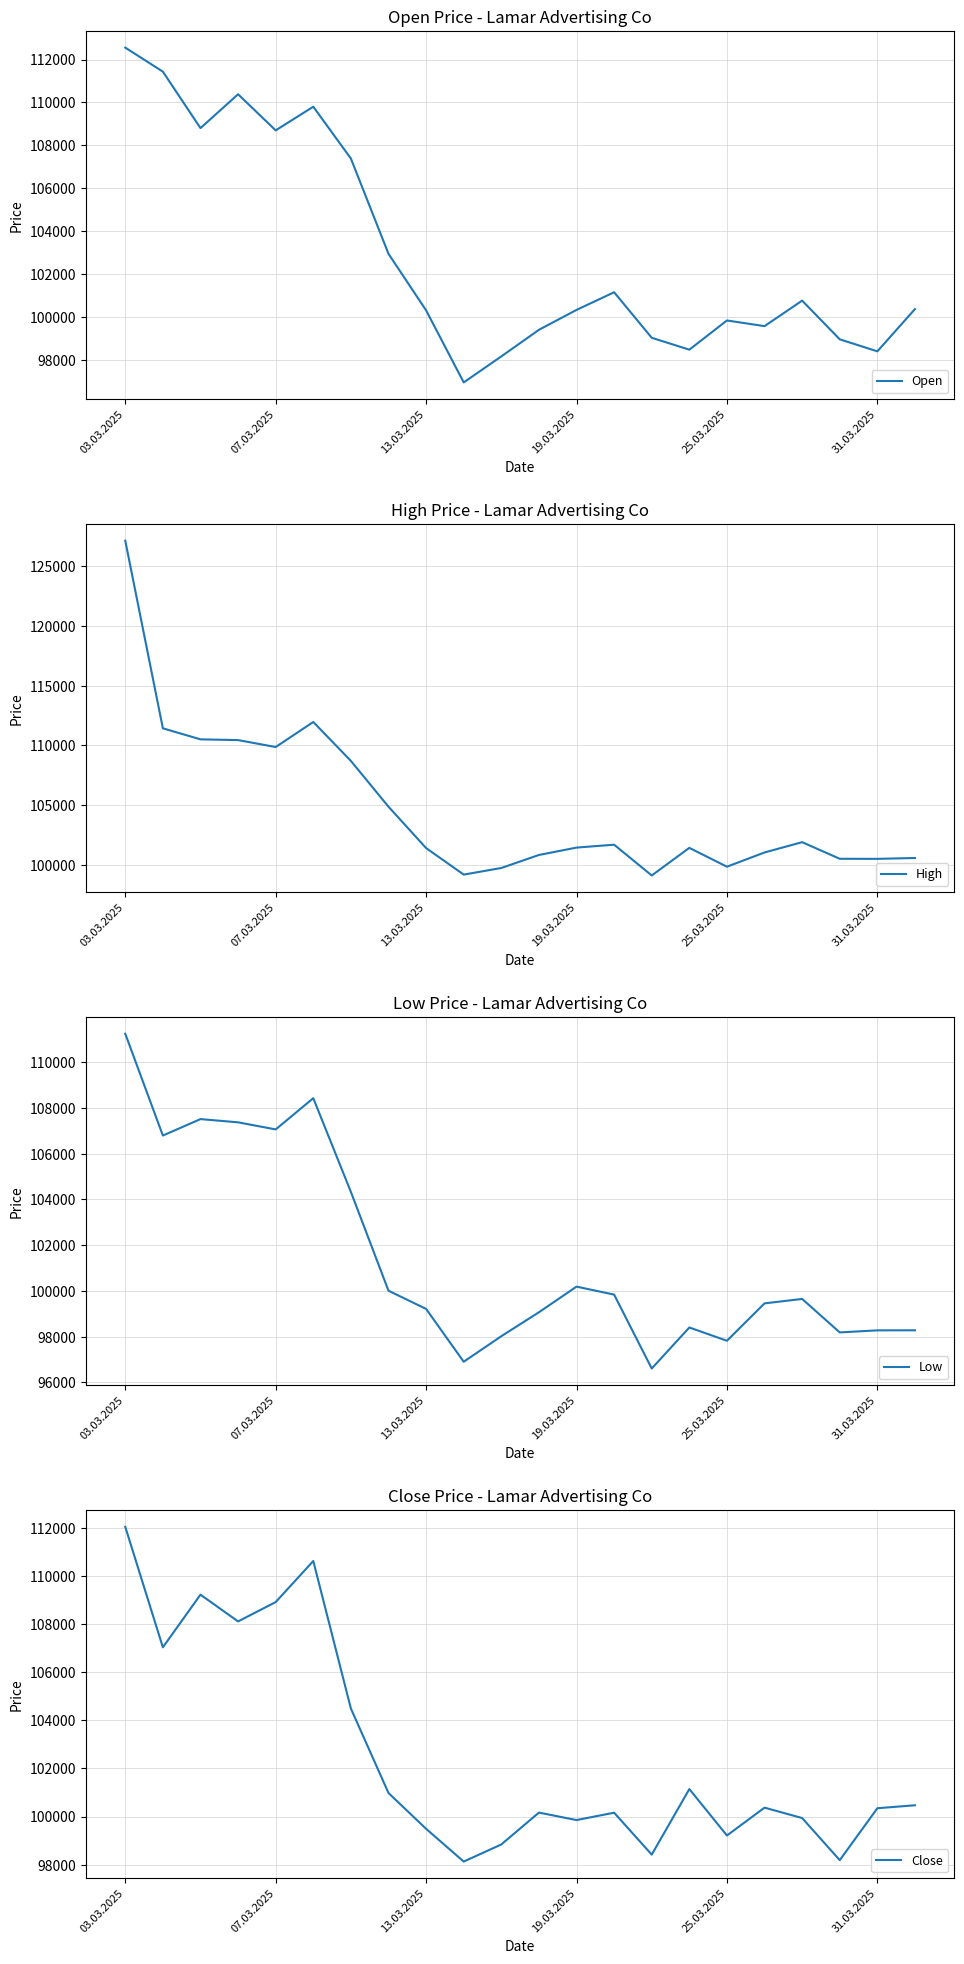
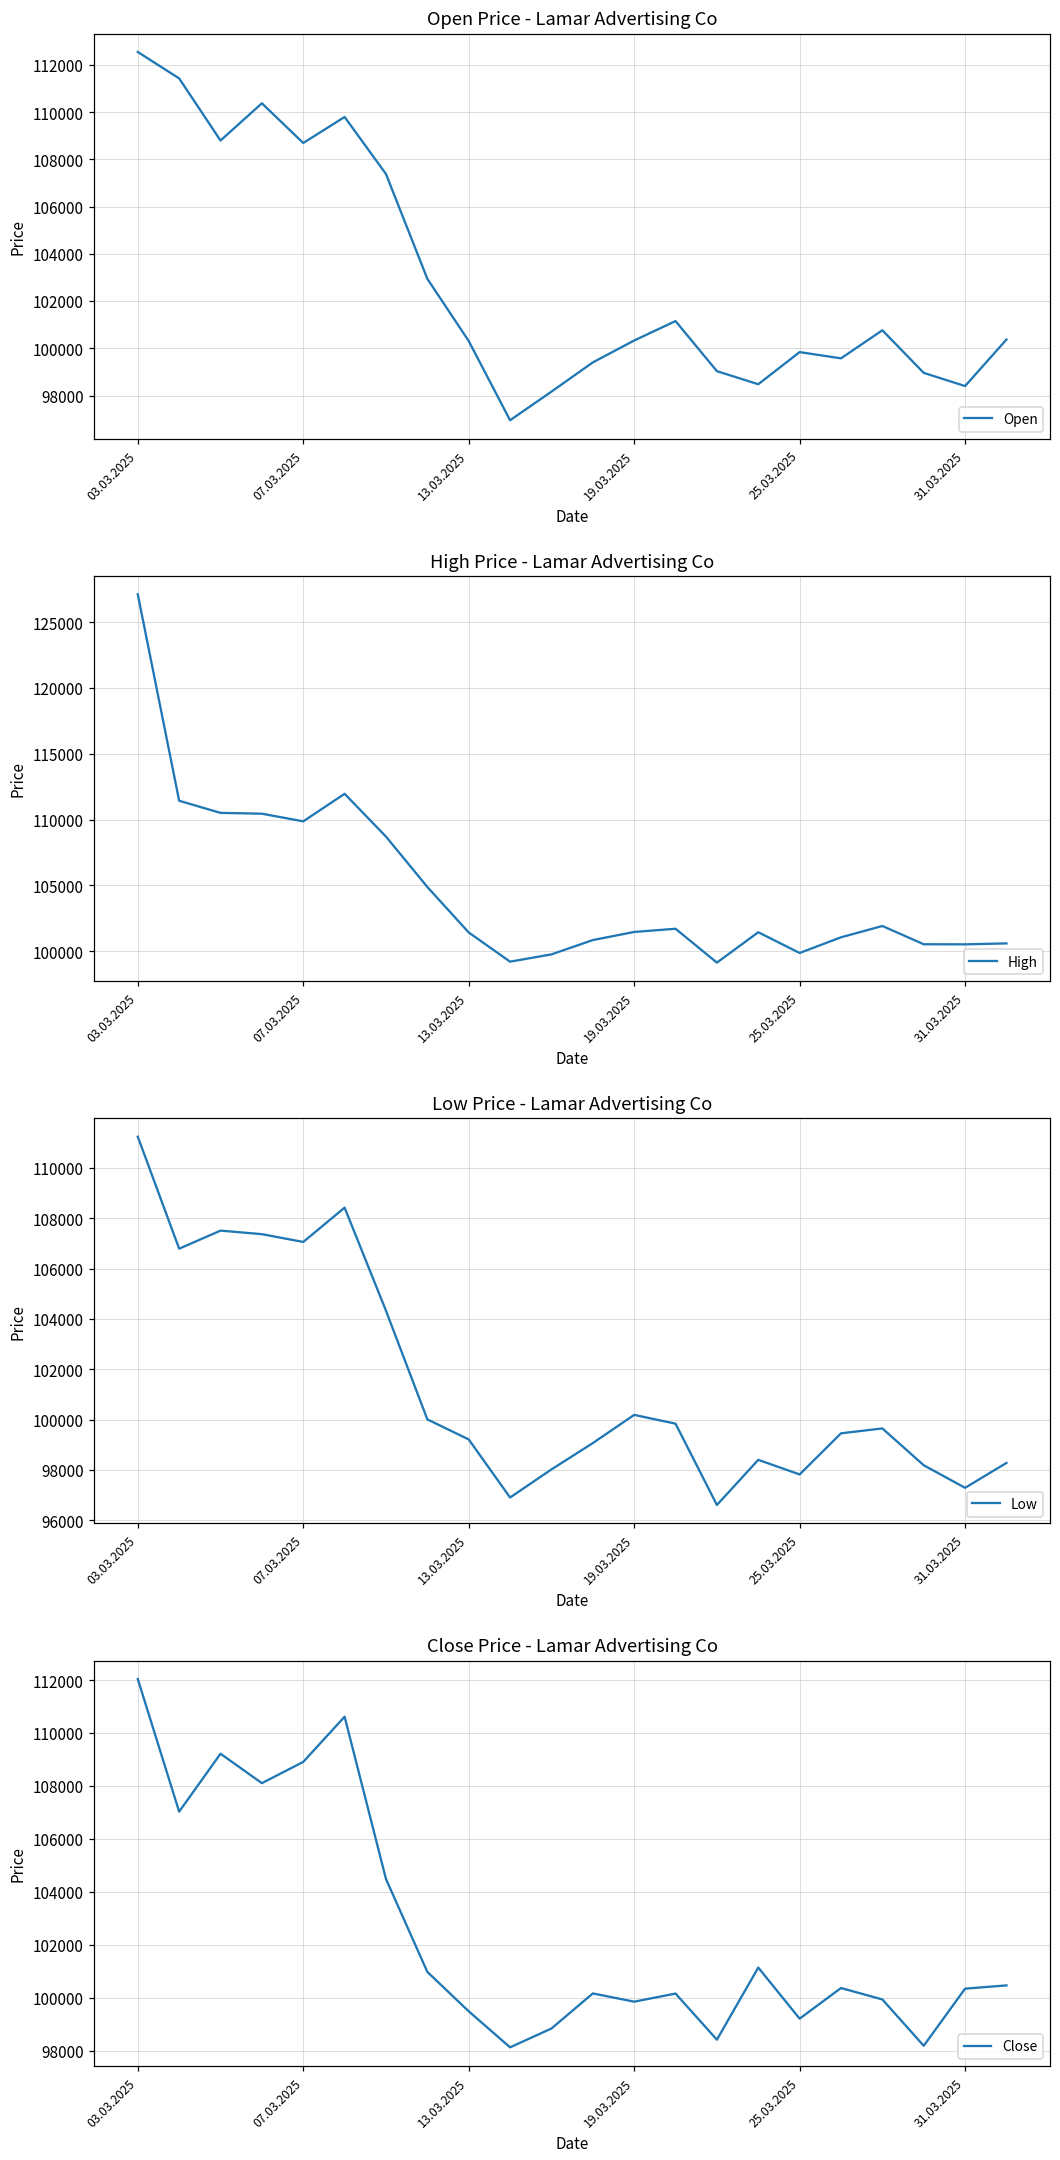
Low Price - Lamar Advertising Co, 31.03.2025: 98300 -> 97300
